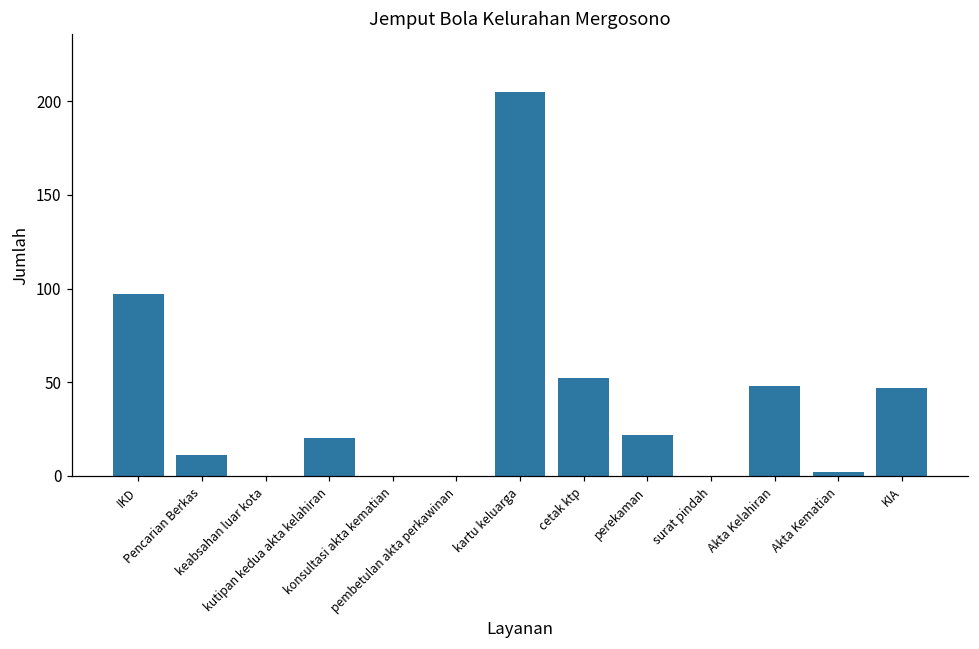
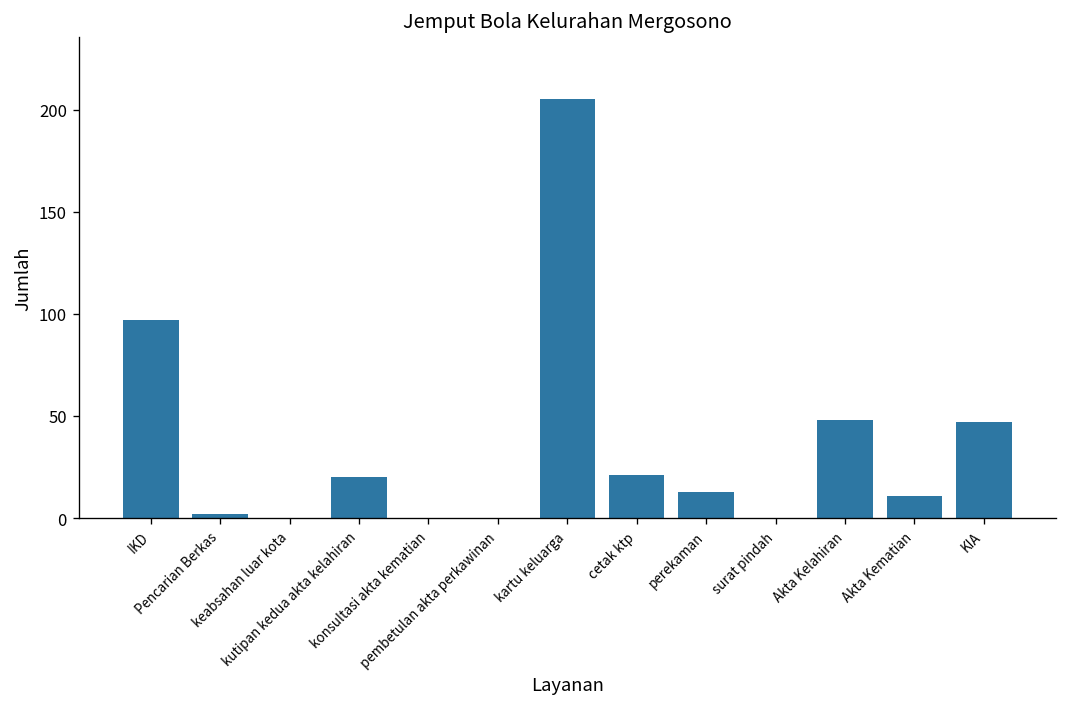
Pencarian Berkas: 11 -> 2
cetak ktp: 52 -> 21
perekaman: 22 -> 13
Akta Kematian: 2 -> 11
